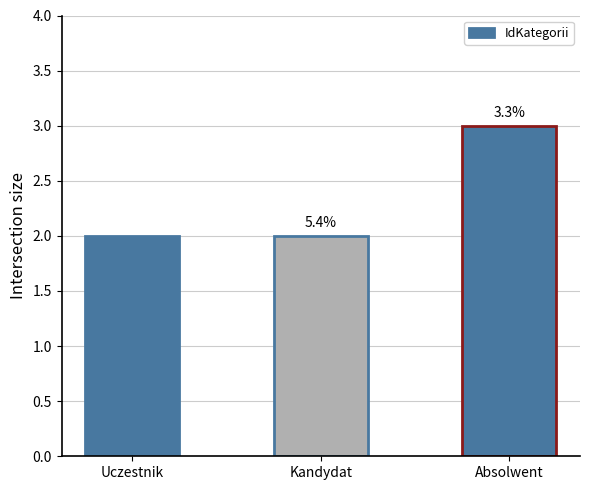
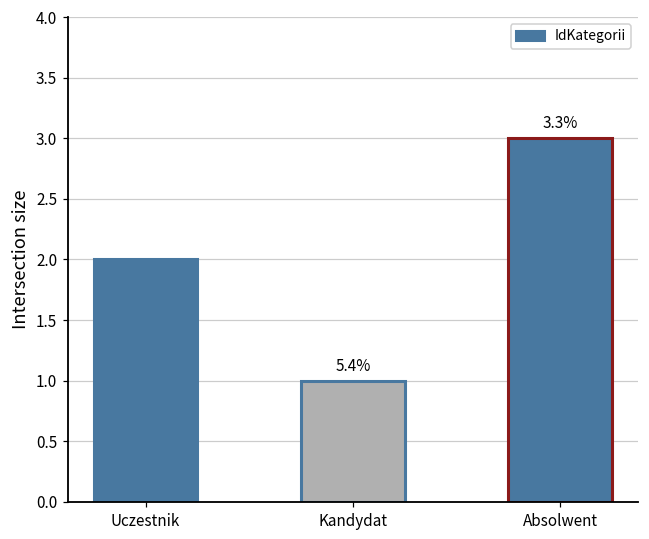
Kandydat: 2 -> 1
